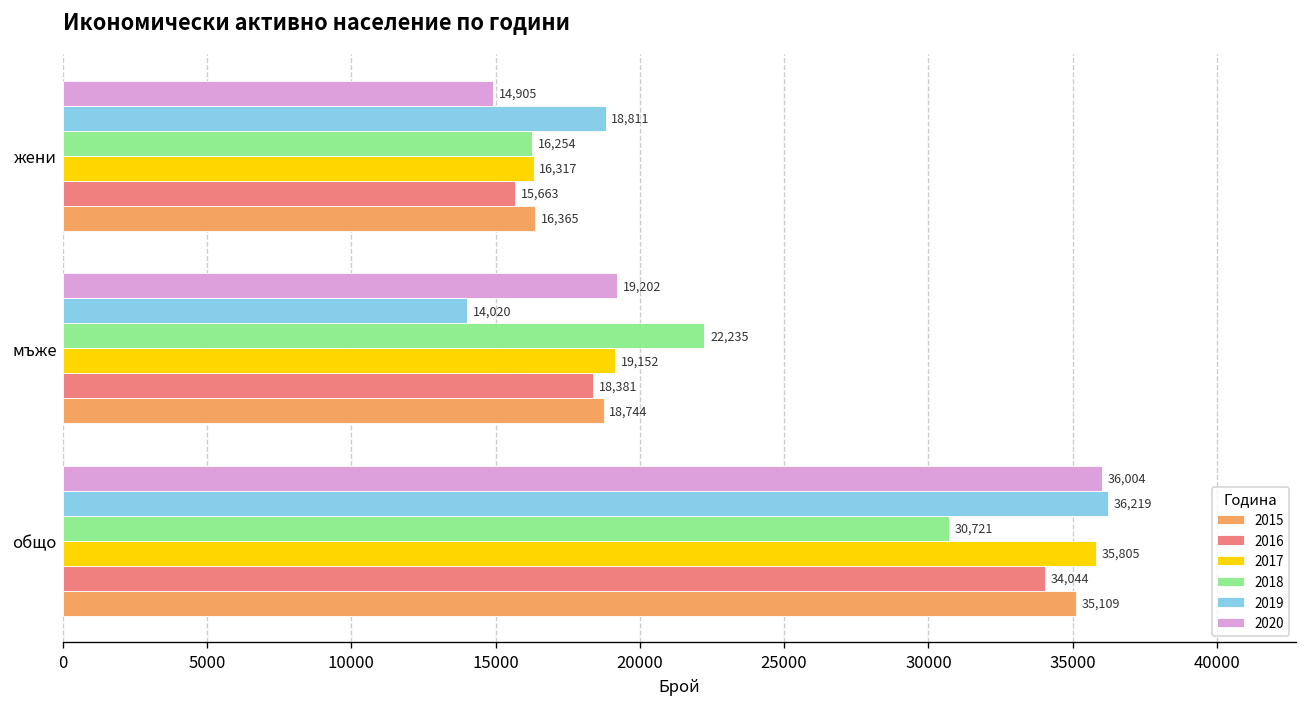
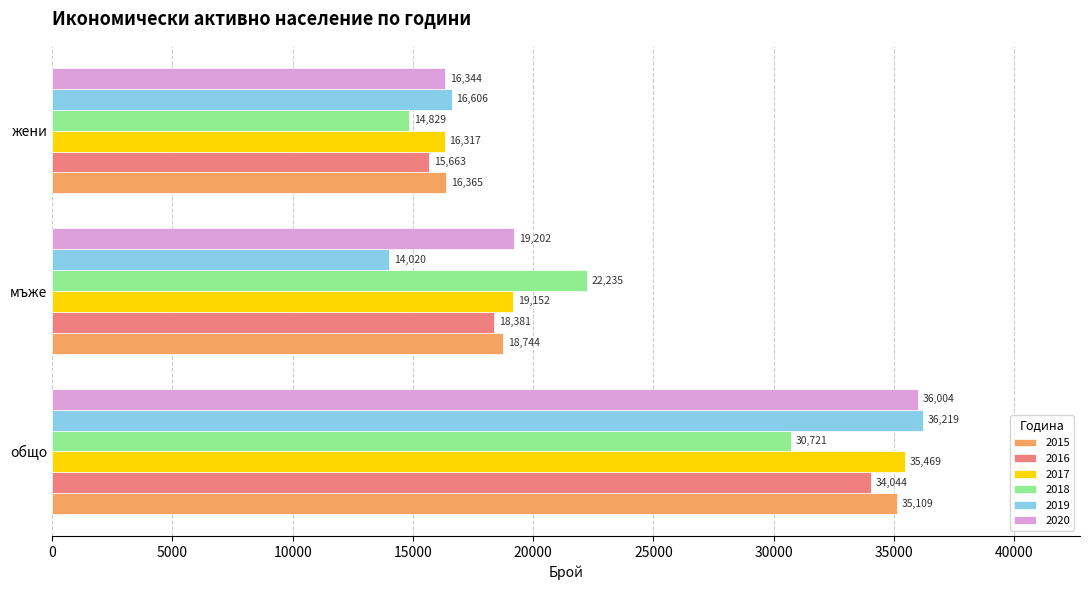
2020, жени: 14,905 -> 16,344
2019, жени: 18,811 -> 16,606
2018, жени: 16,254 -> 14,829
2017, общо: 35,805 -> 35,469
